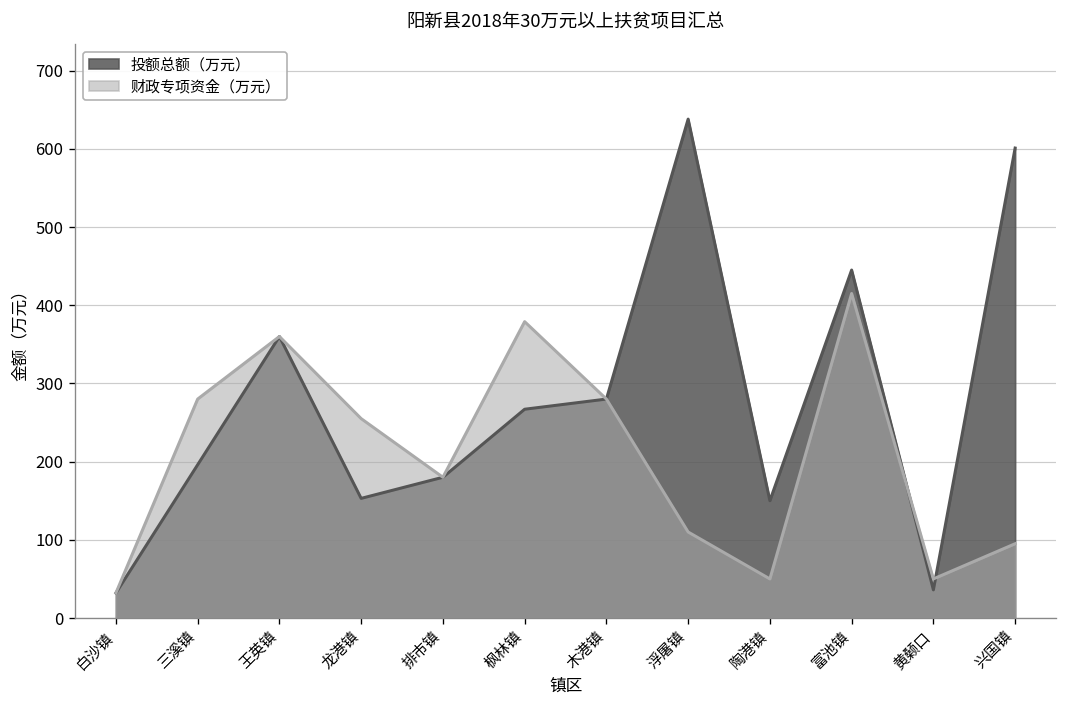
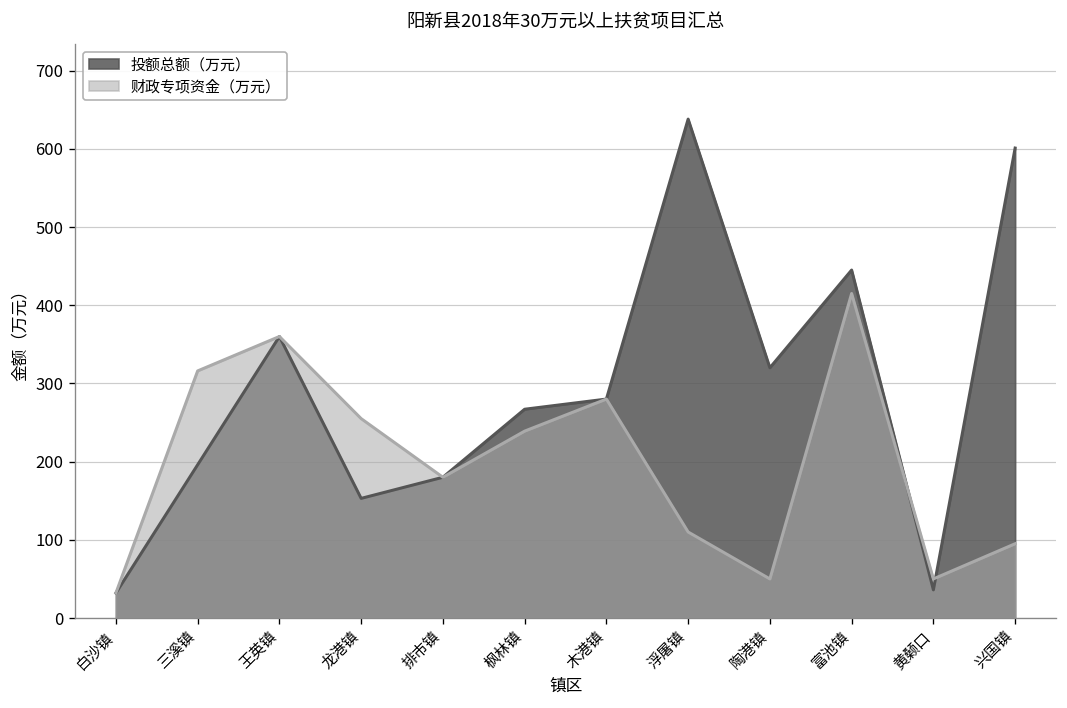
财政专项资金（万元）, 三溪镇: 280 -> 320
财政专项资金（万元）, 枫林镇: 380 -> 240
投额总额（万元）, 陶港镇: 150 -> 320
